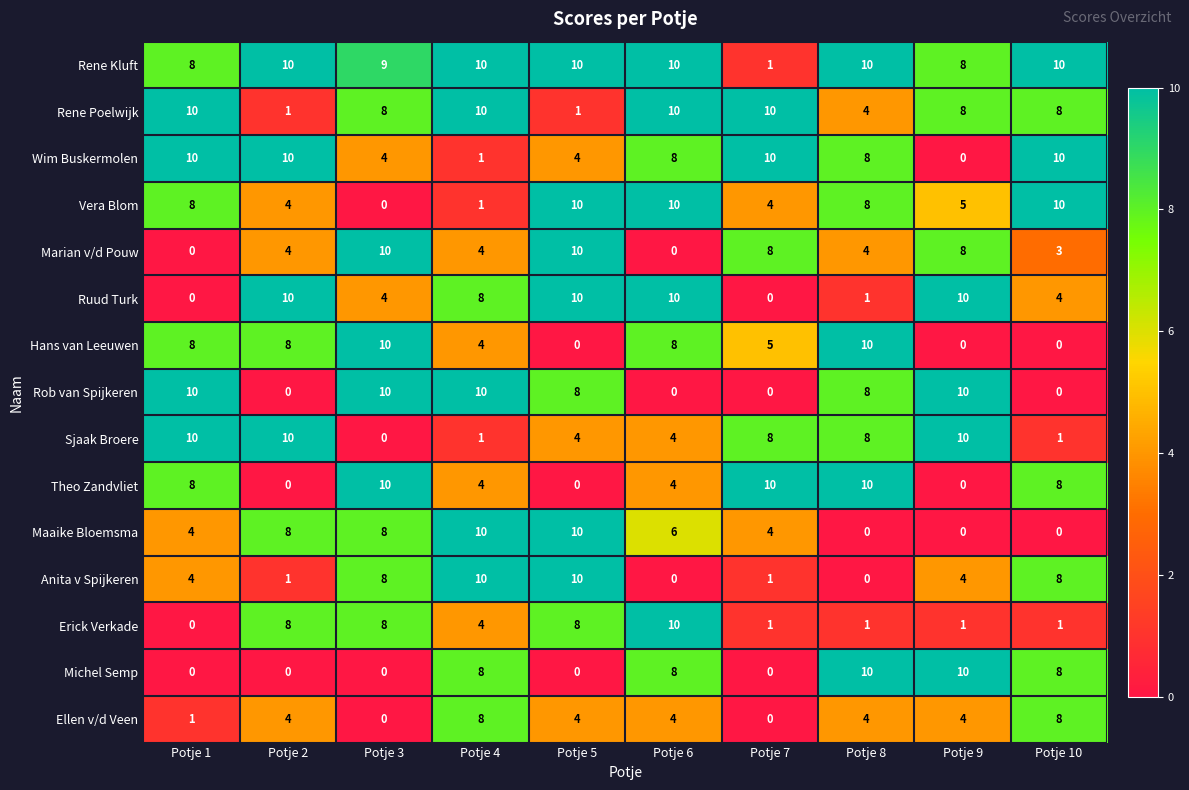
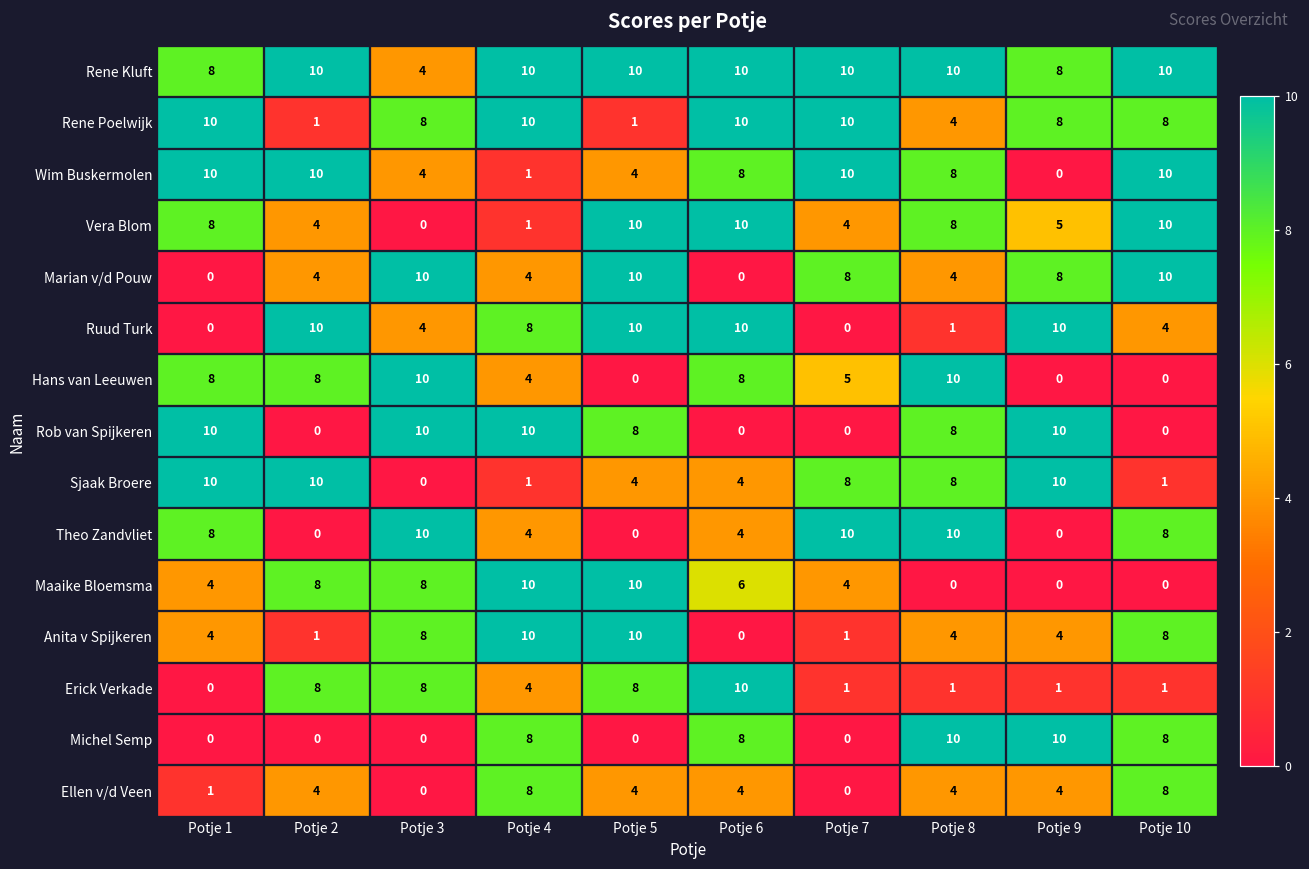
Rene Kluft, Potje 3: 9 -> 4
Rene Kluft, Potje 7: 1 -> 10
Marian v/d Pouw, Potje 10: 3 -> 10
Anita v Spijkeren, Potje 8: 0 -> 4
